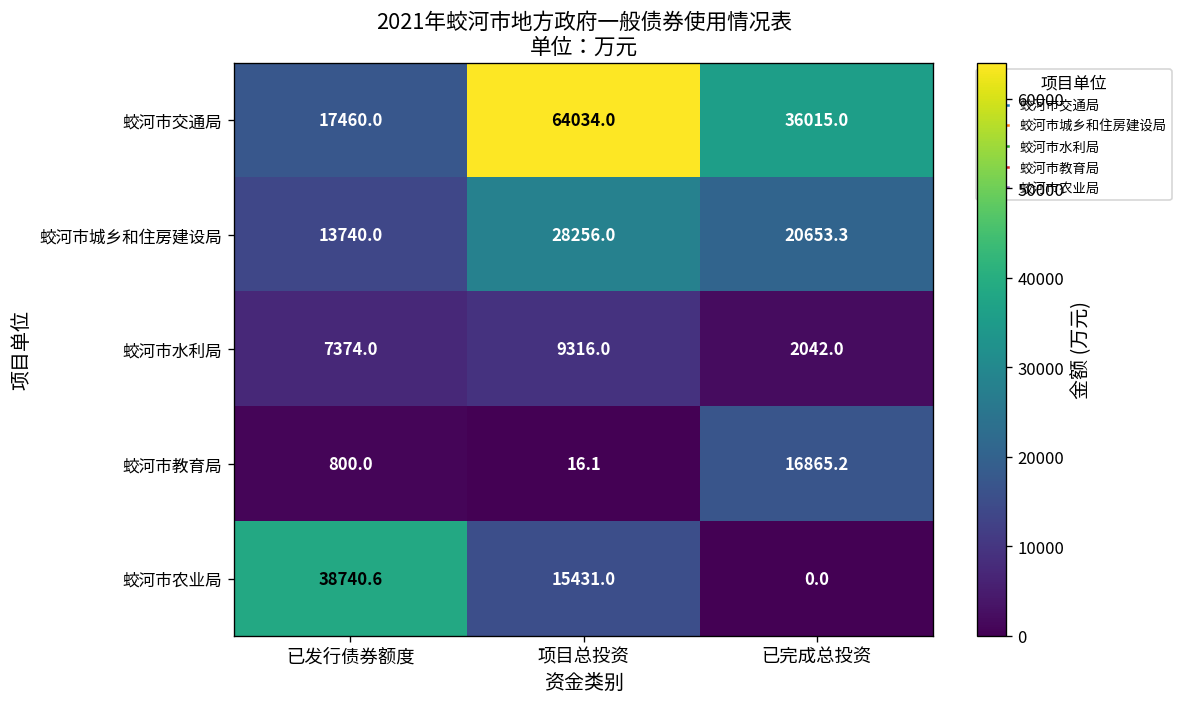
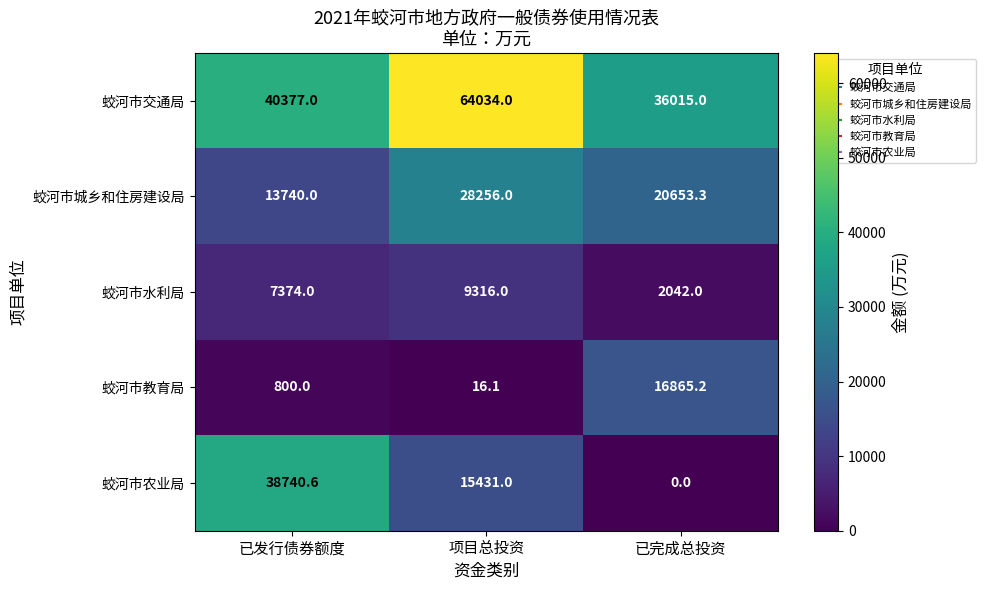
蛟河市交通局, 已发行债券额度: 17460.0 -> 40377.0
